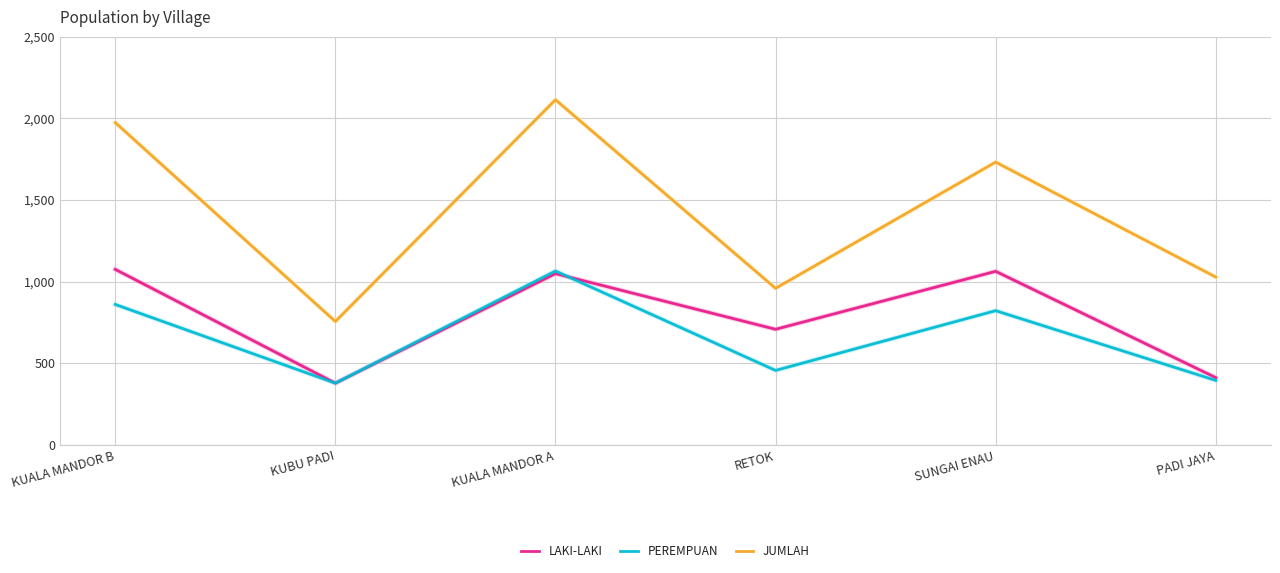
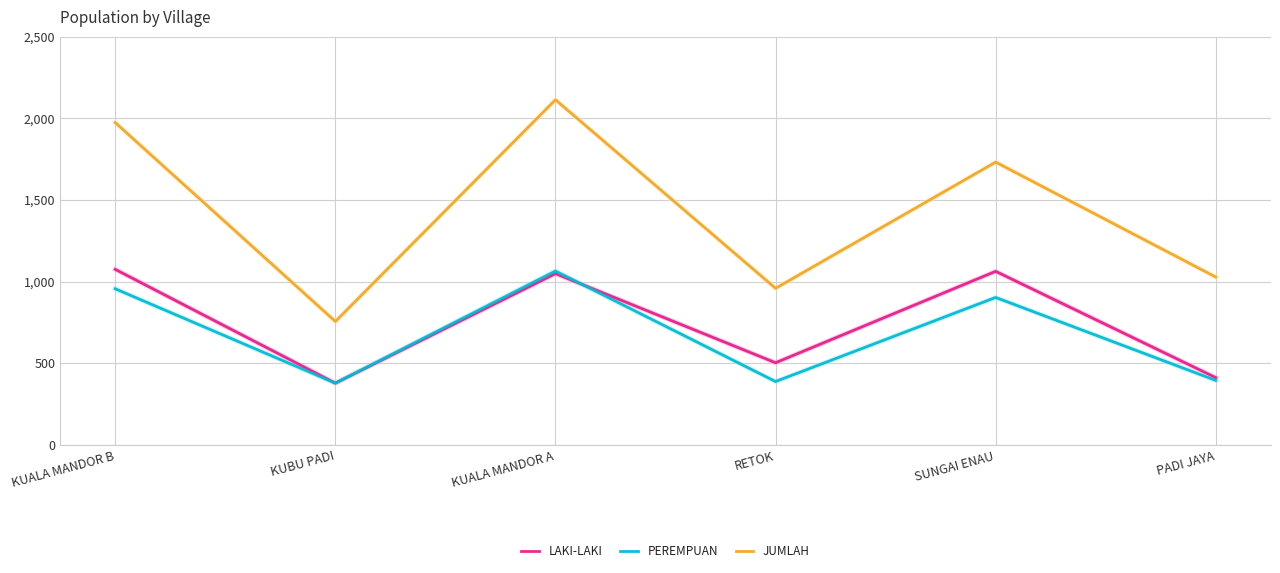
PEREMPUAN, KUALA MANDOR B: 860 -> 960
LAKI-LAKI, RETOK: 710 -> 500
PEREMPUAN, RETOK: 460 -> 390
PEREMPUAN, SUNGAI ENAU: 820 -> 900
